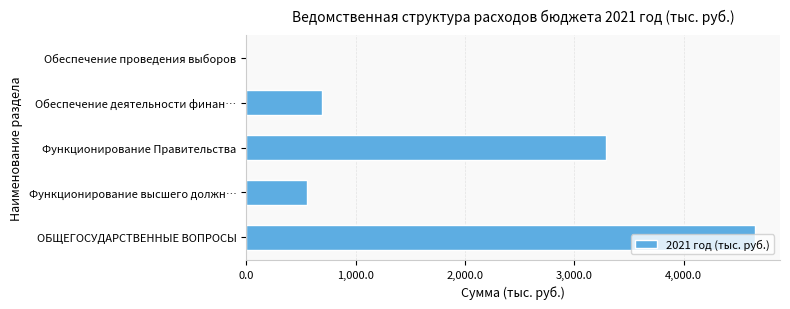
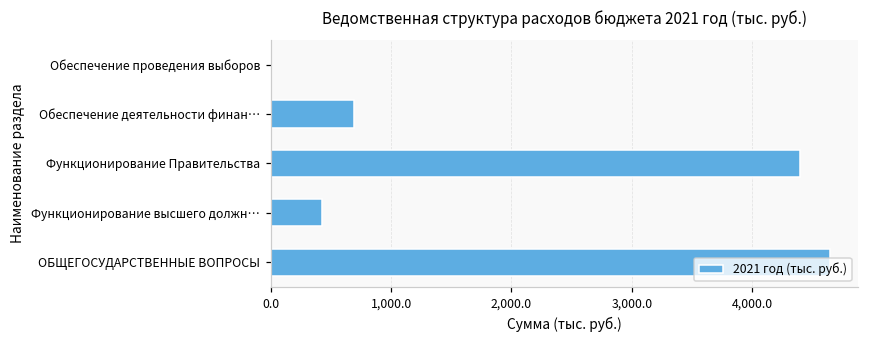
Функционирование Правительства: 3,290 -> 4,400
Функционирование высшего должн…: 560 -> 430
